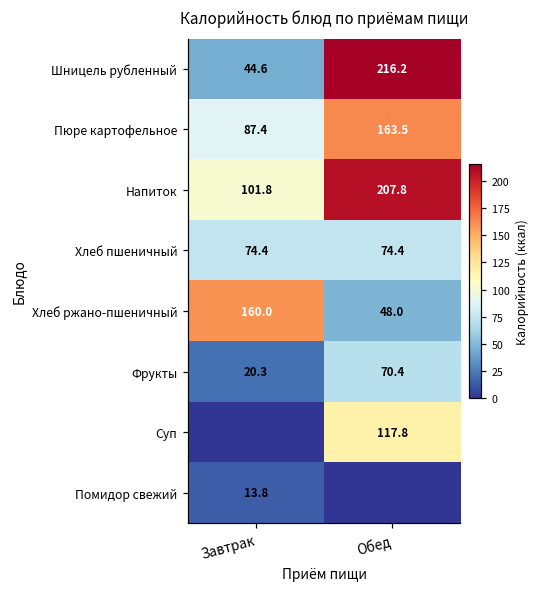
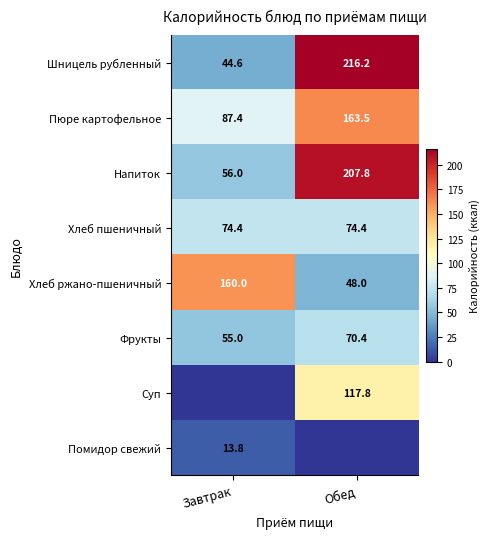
Напиток, Завтрак: 101.8 -> 56.0
Фрукты, Завтрак: 20.3 -> 55.0
